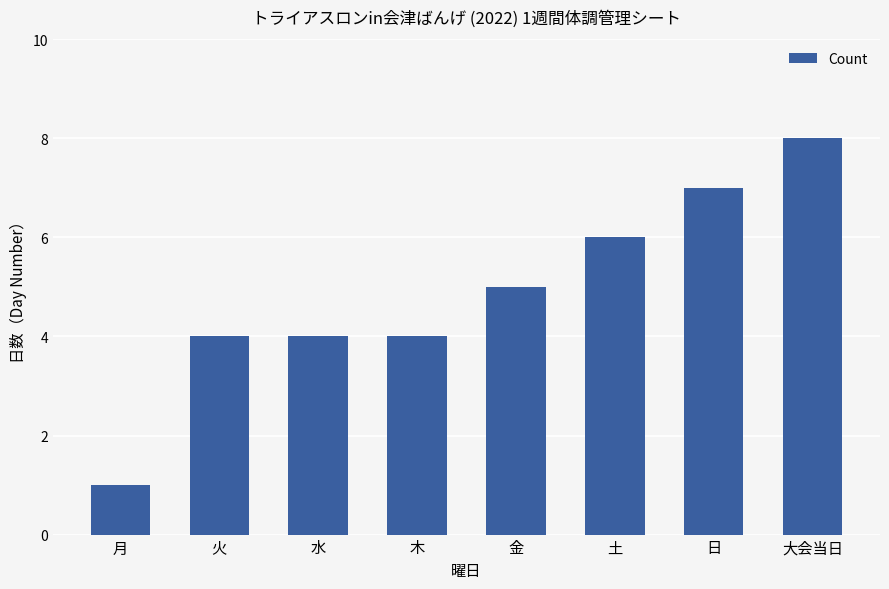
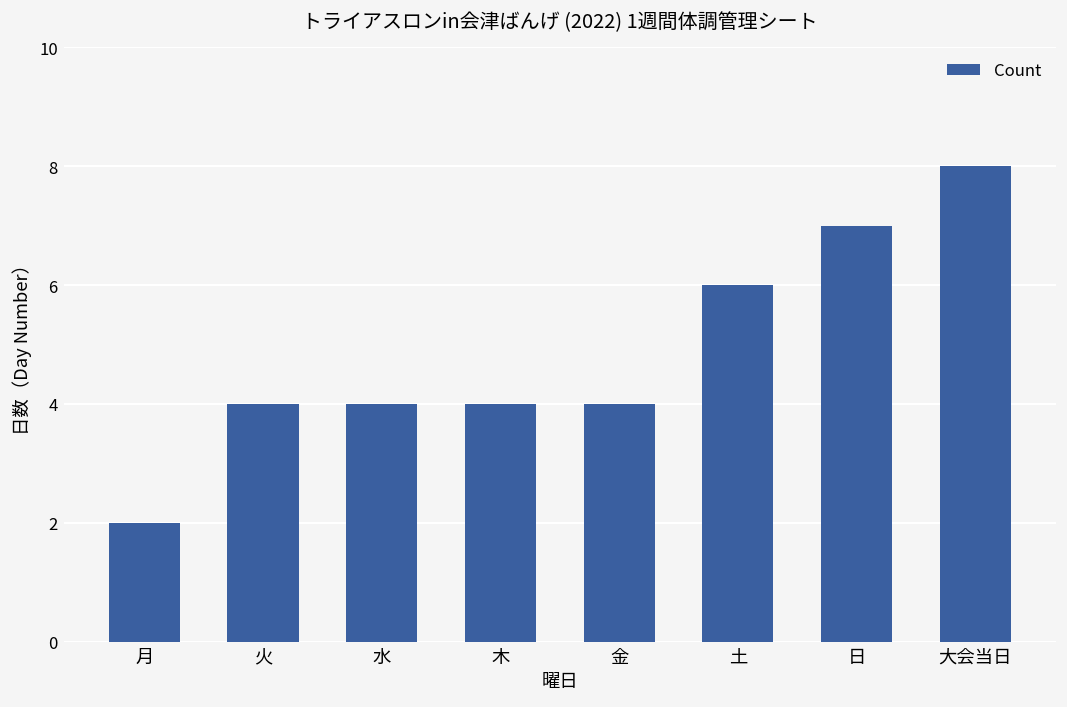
月: 1 -> 2
金: 5 -> 4
